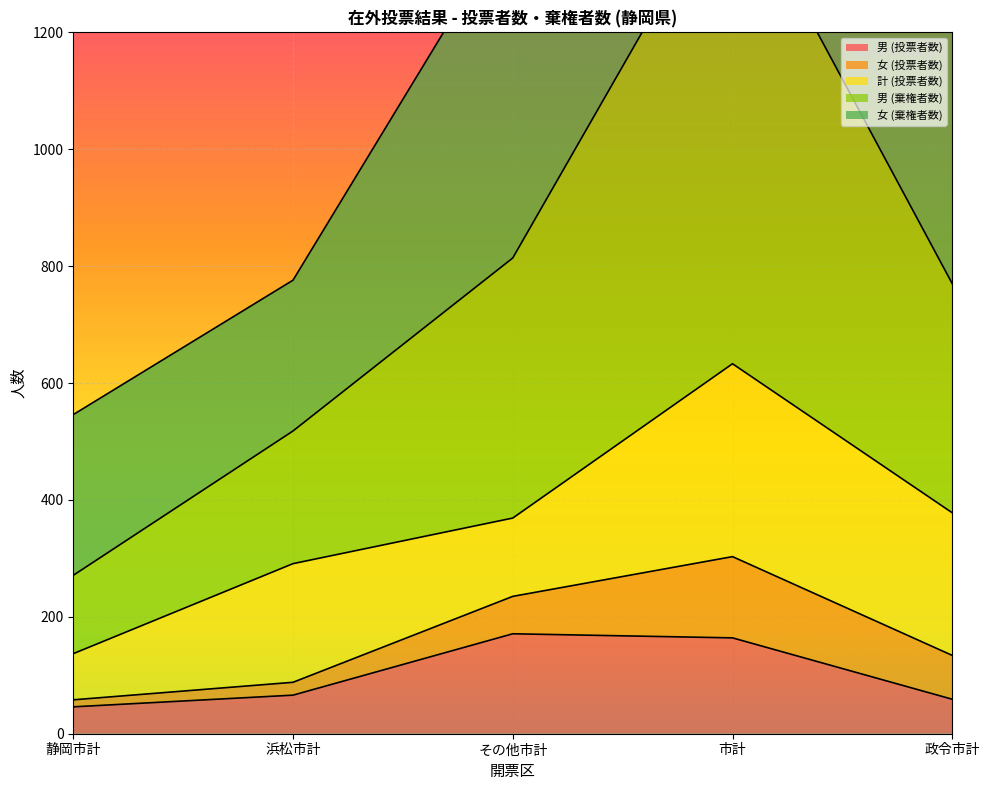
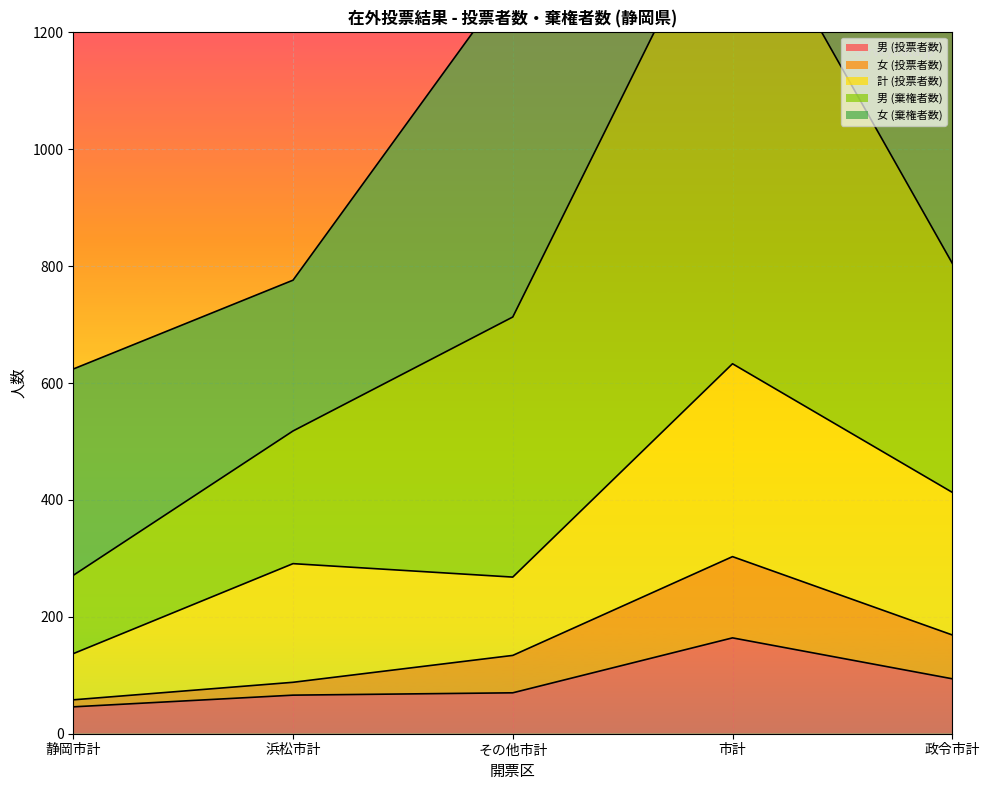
女 (棄権者数), 静岡市計: 280 -> 350
男 (投票者数), その他市計: 170 -> 70
男 (投票者数), 政令市計: 60 -> 90
